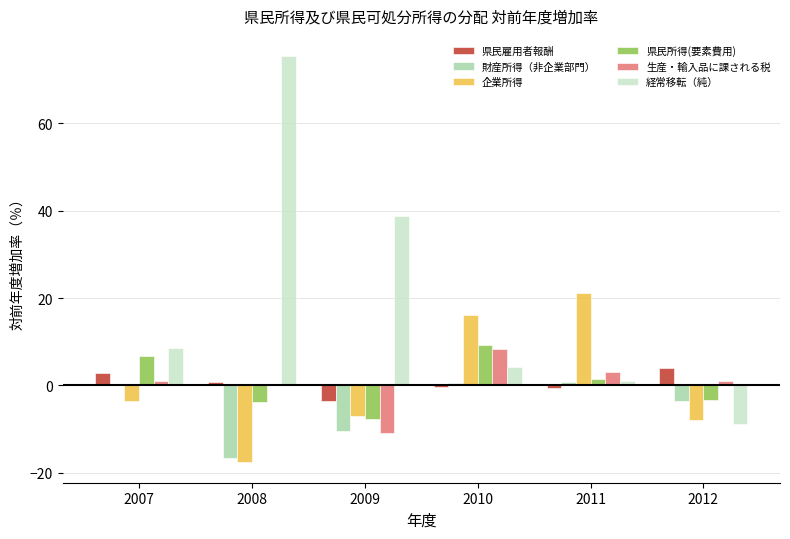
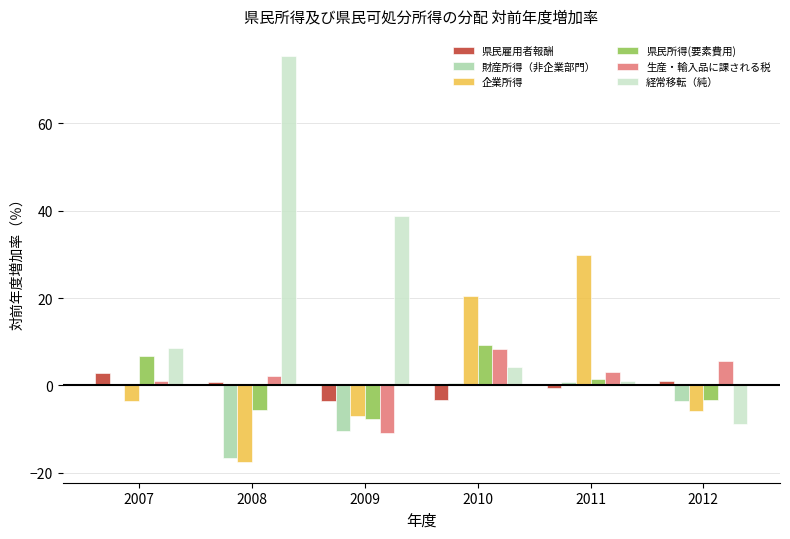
県民所得(要素費用), 2008: -4 -> -6
生産・輸入品に課される税, 2008: 0 -> 2
県民雇用者報酬, 2010: 0 -> -3
企業所得, 2010: 16 -> 20
企業所得, 2011: 21 -> 30
県民雇用者報酬, 2012: 4 -> 1
企業所得, 2012: -8 -> -6
生産・輸入品に課される税, 2012: 1 -> 6
